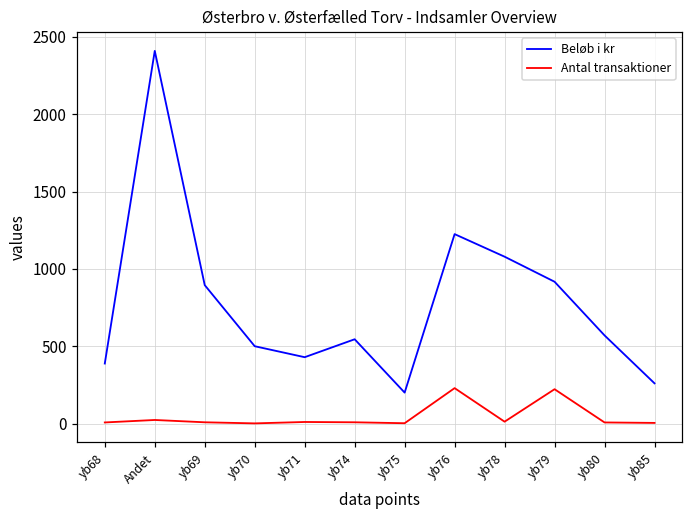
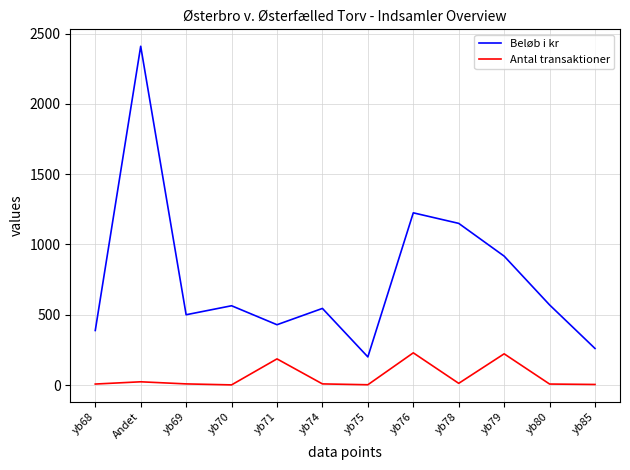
Beløb i kr, yb69: 900 -> 500
Beløb i kr, yb70: 500 -> 560
Antal transaktioner, yb71: 10 -> 190
Beløb i kr, yb78: 1080 -> 1150
